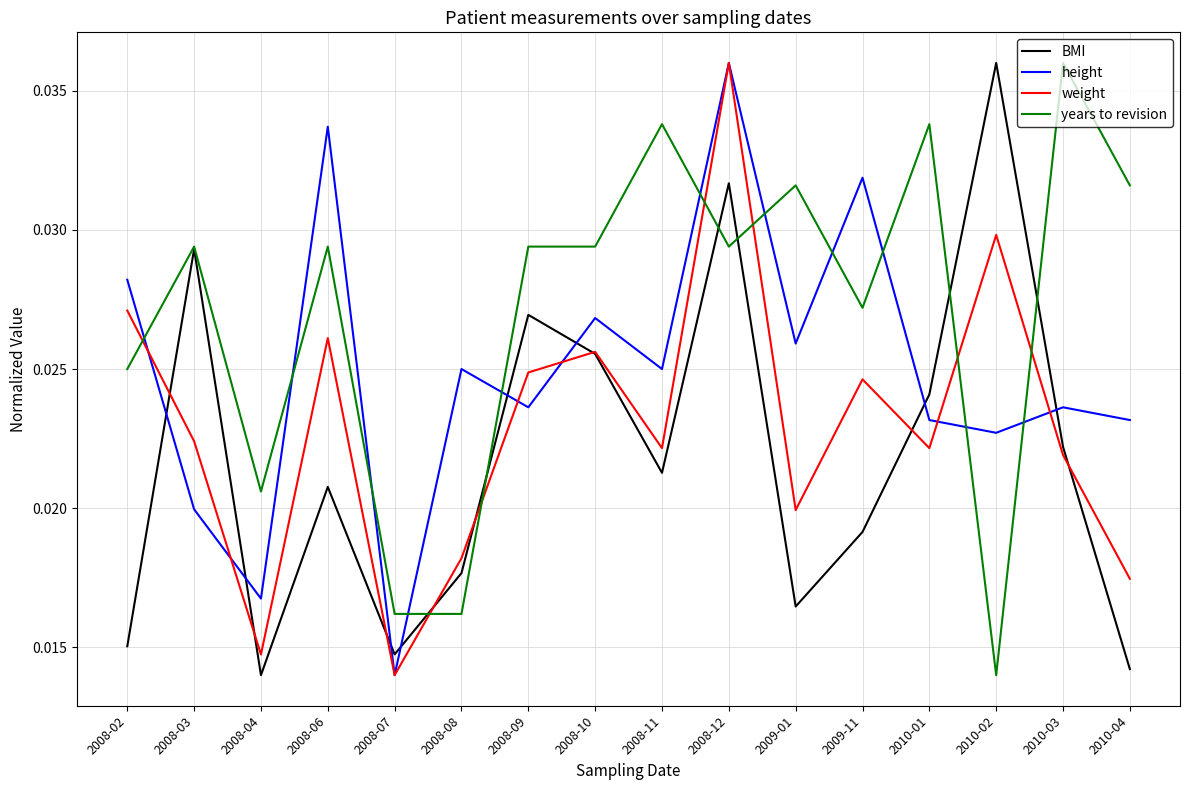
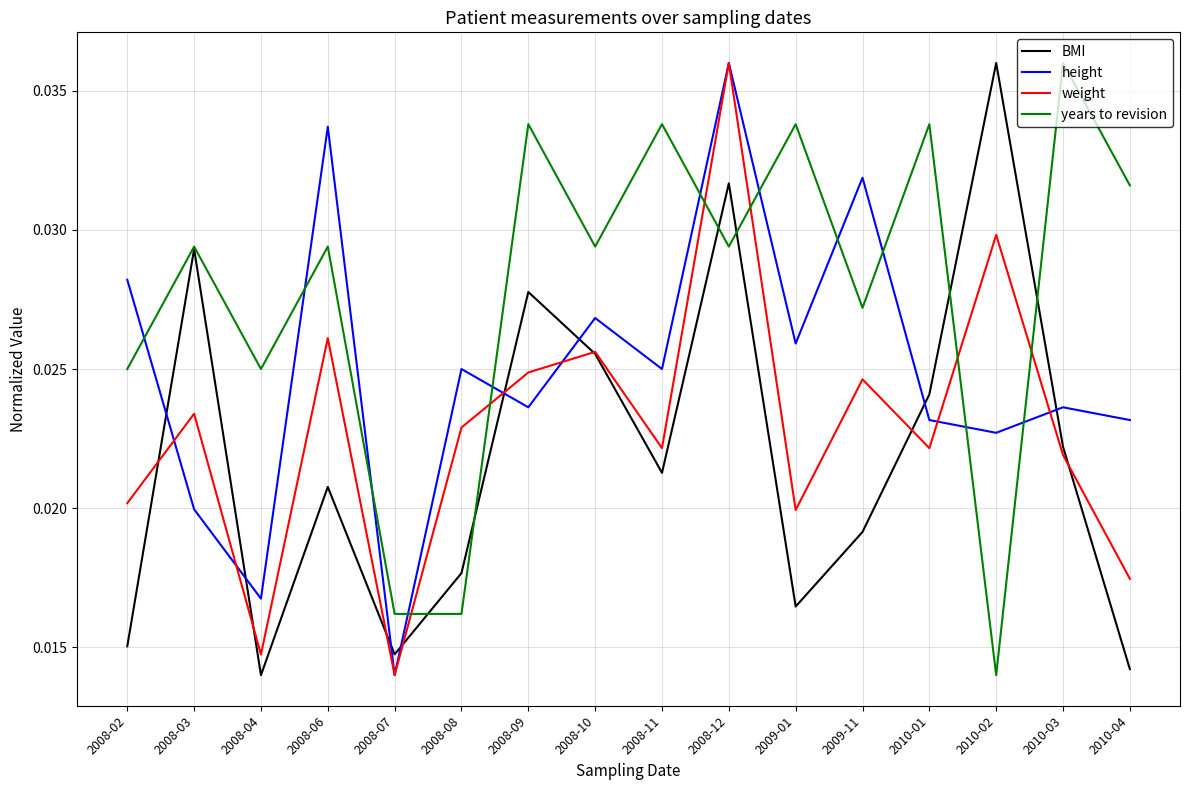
weight, 2008-02: 0.0271 -> 0.0202
weight, 2008-03: 0.0224 -> 0.0234
years to revision, 2008-04: 0.0206 -> 0.0250
weight, 2008-08: 0.0182 -> 0.0229
BMI, 2008-09: 0.0269 -> 0.0278
years to revision, 2008-09: 0.0294 -> 0.0338
years to revision, 2009-01: 0.0316 -> 0.0338
